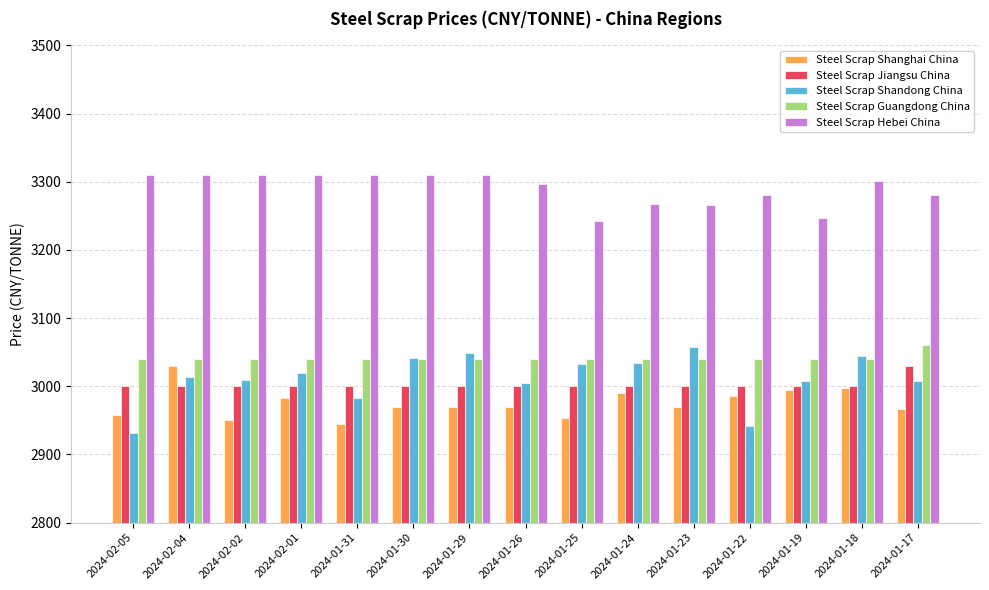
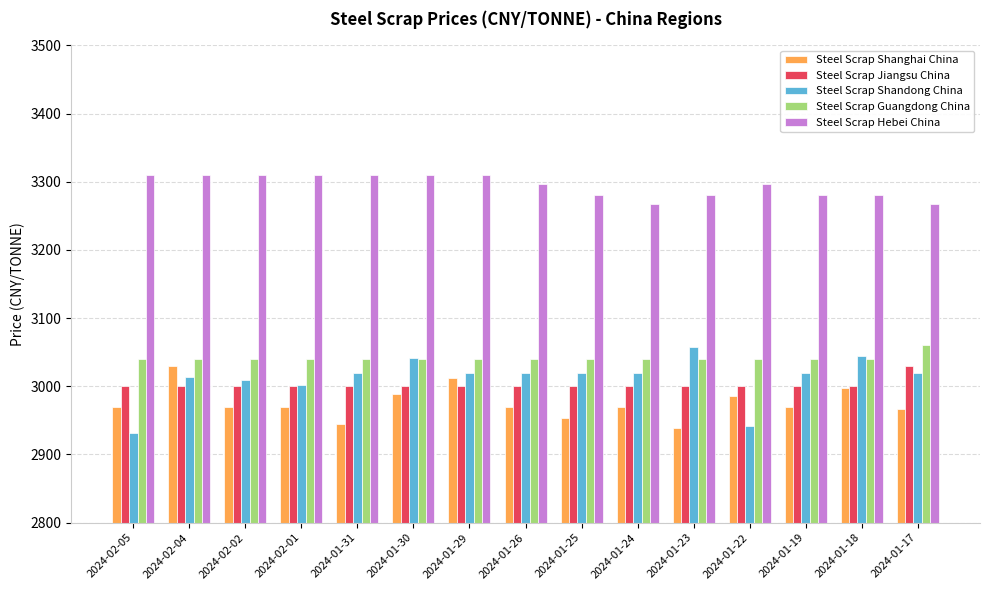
Steel Scrap Shanghai China, 2024-02-05: 2960 -> 2970
Steel Scrap Shanghai China, 2024-02-02: 2950 -> 2970
Steel Scrap Shanghai China, 2024-02-01: 2980 -> 2970
Steel Scrap Shandong China, 2024-02-01: 3020 -> 3000
Steel Scrap Shandong China, 2024-01-31: 2980 -> 3020
Steel Scrap Shanghai China, 2024-01-30: 2970 -> 2990
Steel Scrap Shanghai China, 2024-01-29: 2970 -> 3010
Steel Scrap Shandong China, 2024-01-29: 3050 -> 3020
Steel Scrap Shandong China, 2024-01-26: 3010 -> 3020
Steel Scrap Shandong China, 2024-01-25: 3030 -> 3020
Steel Scrap Hebei China, 2024-01-25: 3240 -> 3280
Steel Scrap Shanghai China, 2024-01-24: 2990 -> 2970
Steel Scrap Shandong China, 2024-01-24: 3030 -> 3020
Steel Scrap Shanghai China, 2024-01-23: 2970 -> 2940
Steel Scrap Hebei China, 2024-01-23: 3270 -> 3280
Steel Scrap Hebei China, 2024-01-22: 3280 -> 3300
Steel Scrap Shanghai China, 2024-01-19: 2990 -> 2970
Steel Scrap Shandong China, 2024-01-19: 3010 -> 3020
Steel Scrap Hebei China, 2024-01-19: 3250 -> 3280
Steel Scrap Hebei China, 2024-01-18: 3300 -> 3280
Steel Scrap Shandong China, 2024-01-17: 3010 -> 3020
Steel Scrap Hebei China, 2024-01-17: 3280 -> 3270
